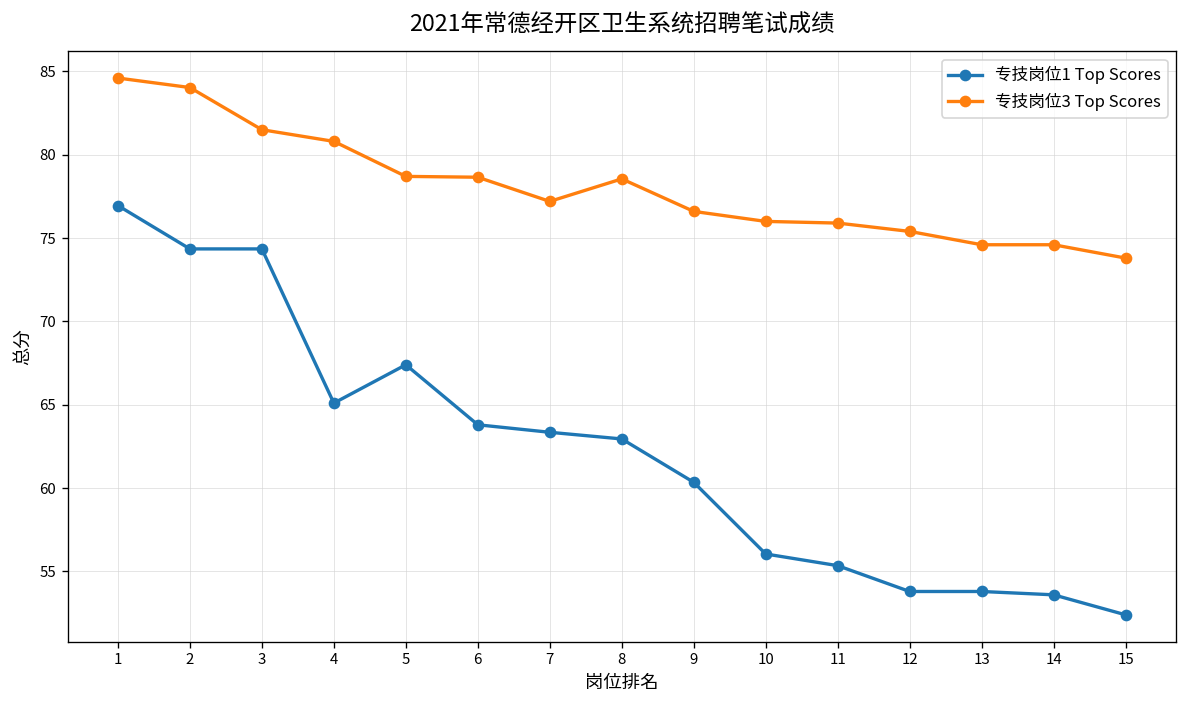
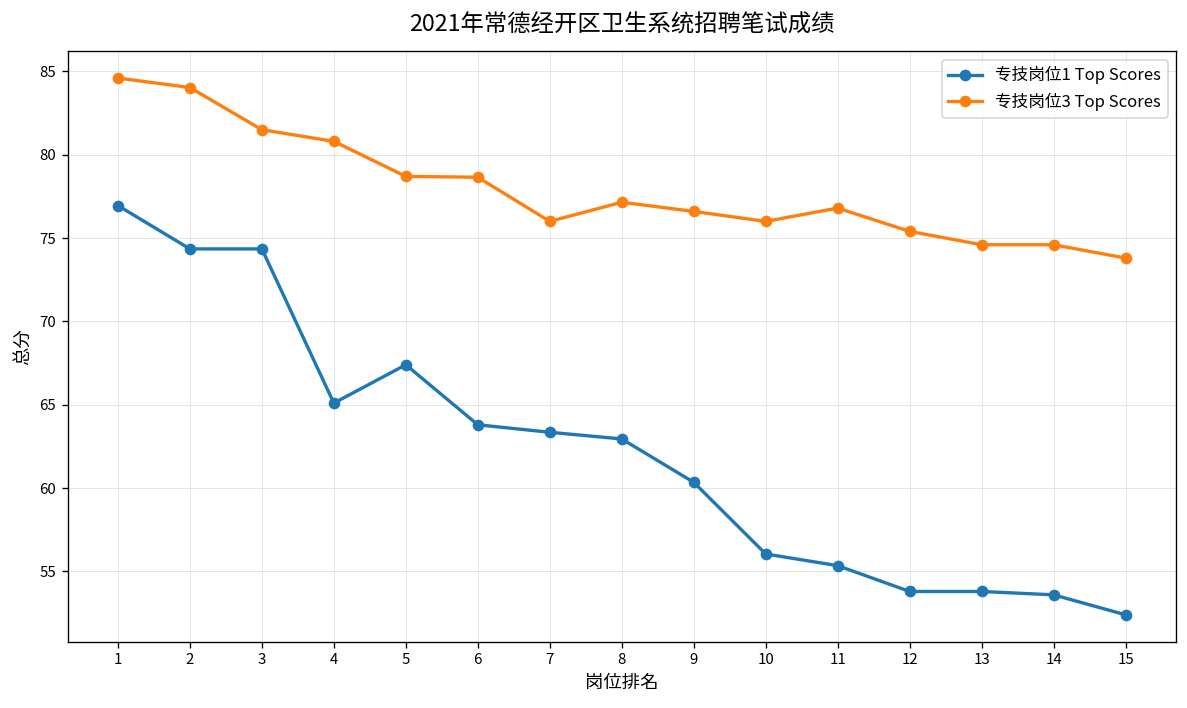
专技岗位3 Top Scores, 7: 77.2 -> 76.0
专技岗位3 Top Scores, 8: 78.6 -> 77.2
专技岗位3 Top Scores, 11: 75.9 -> 76.8
